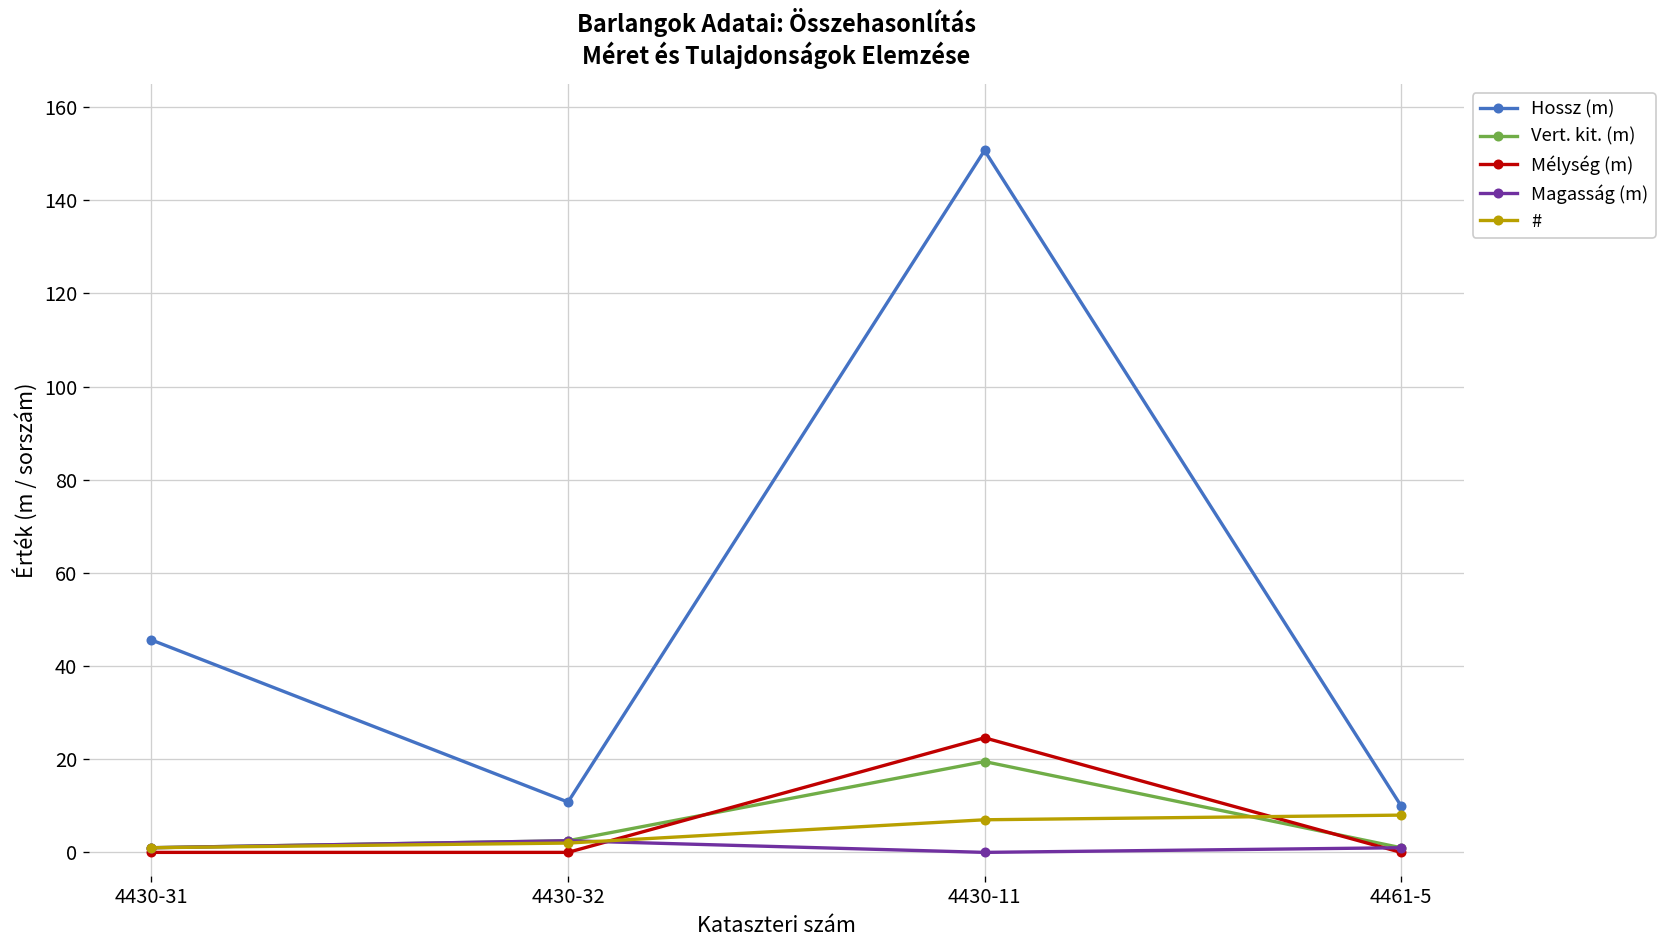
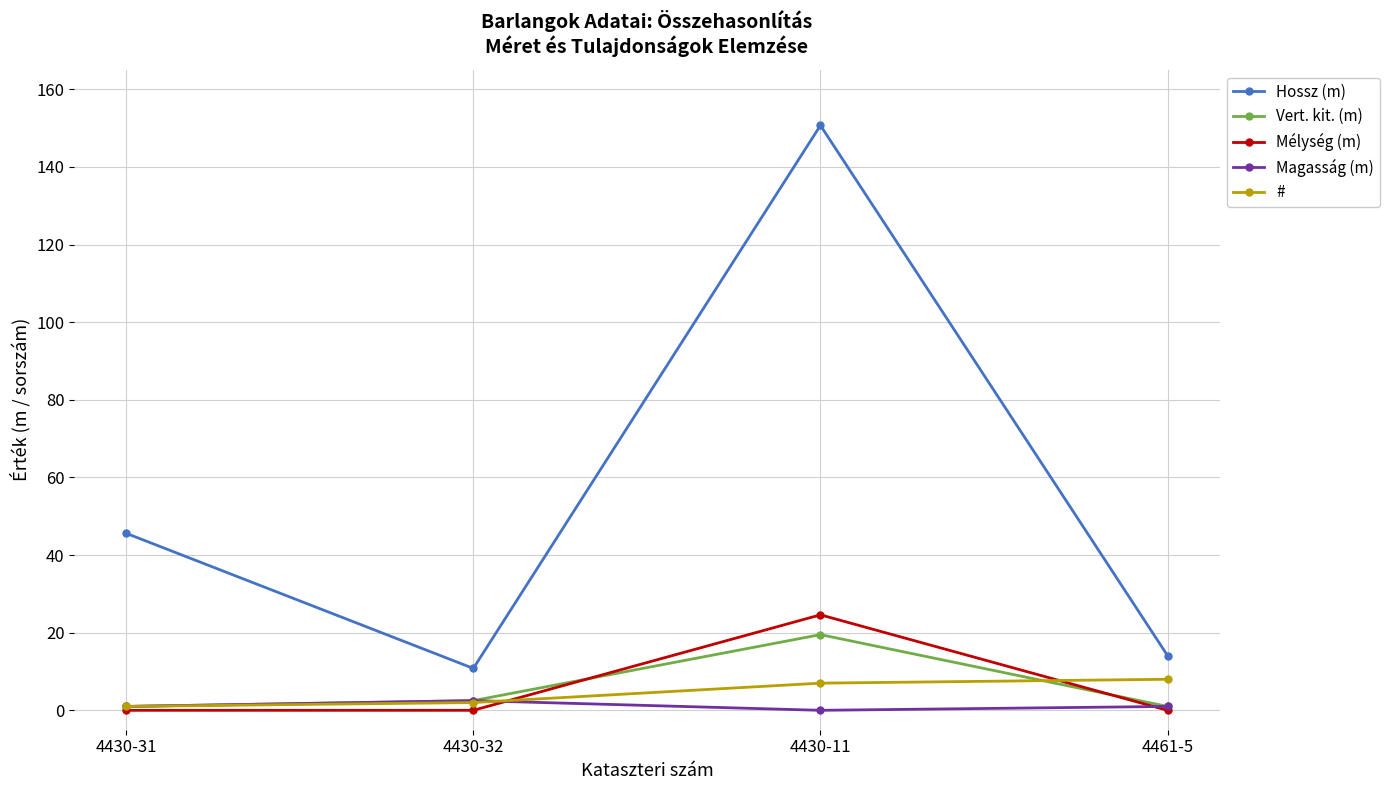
Hossz (m), 4461-5: 10 -> 14
